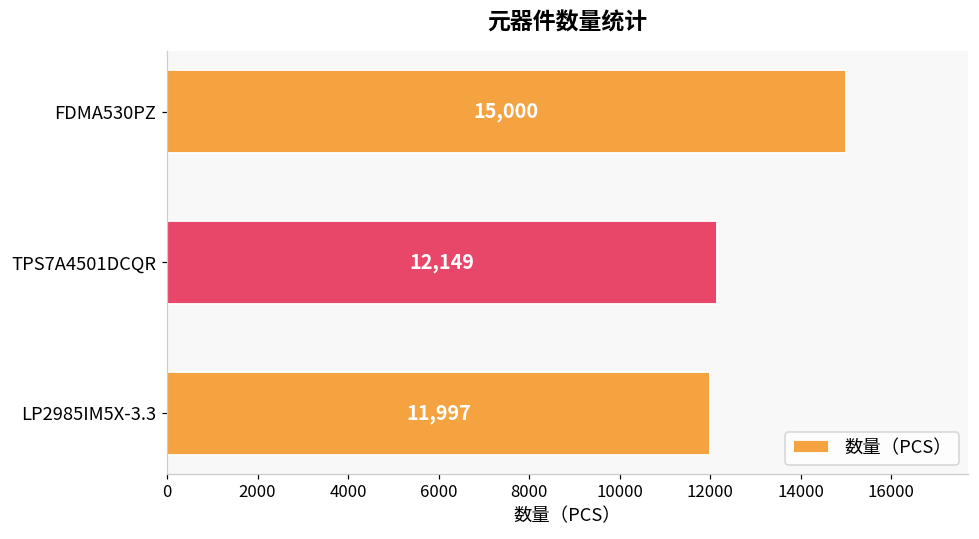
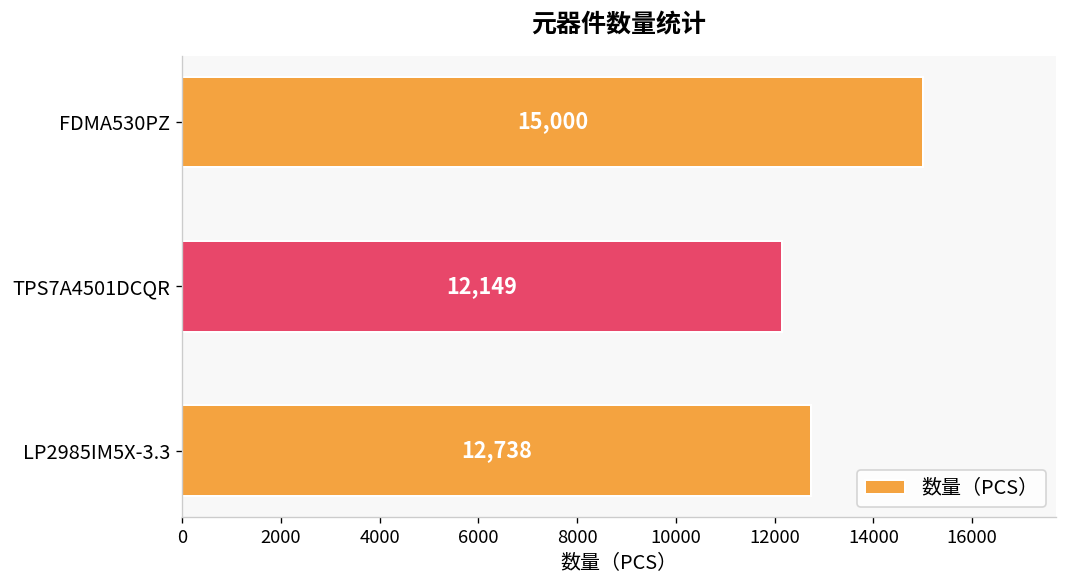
LP2985IM5X-3.3: 11,997 -> 12,738
